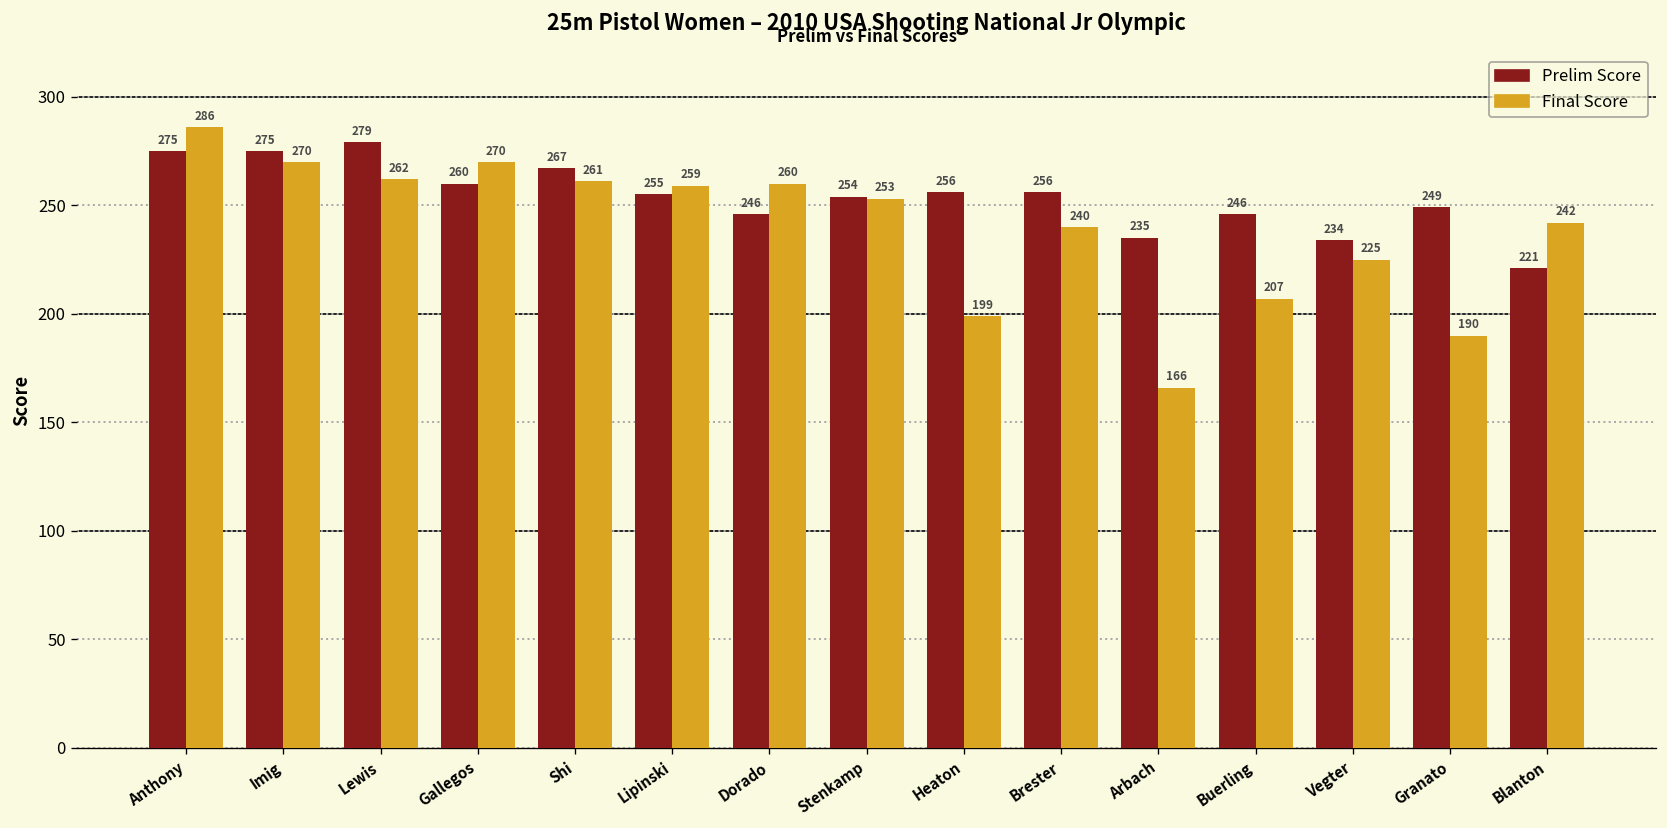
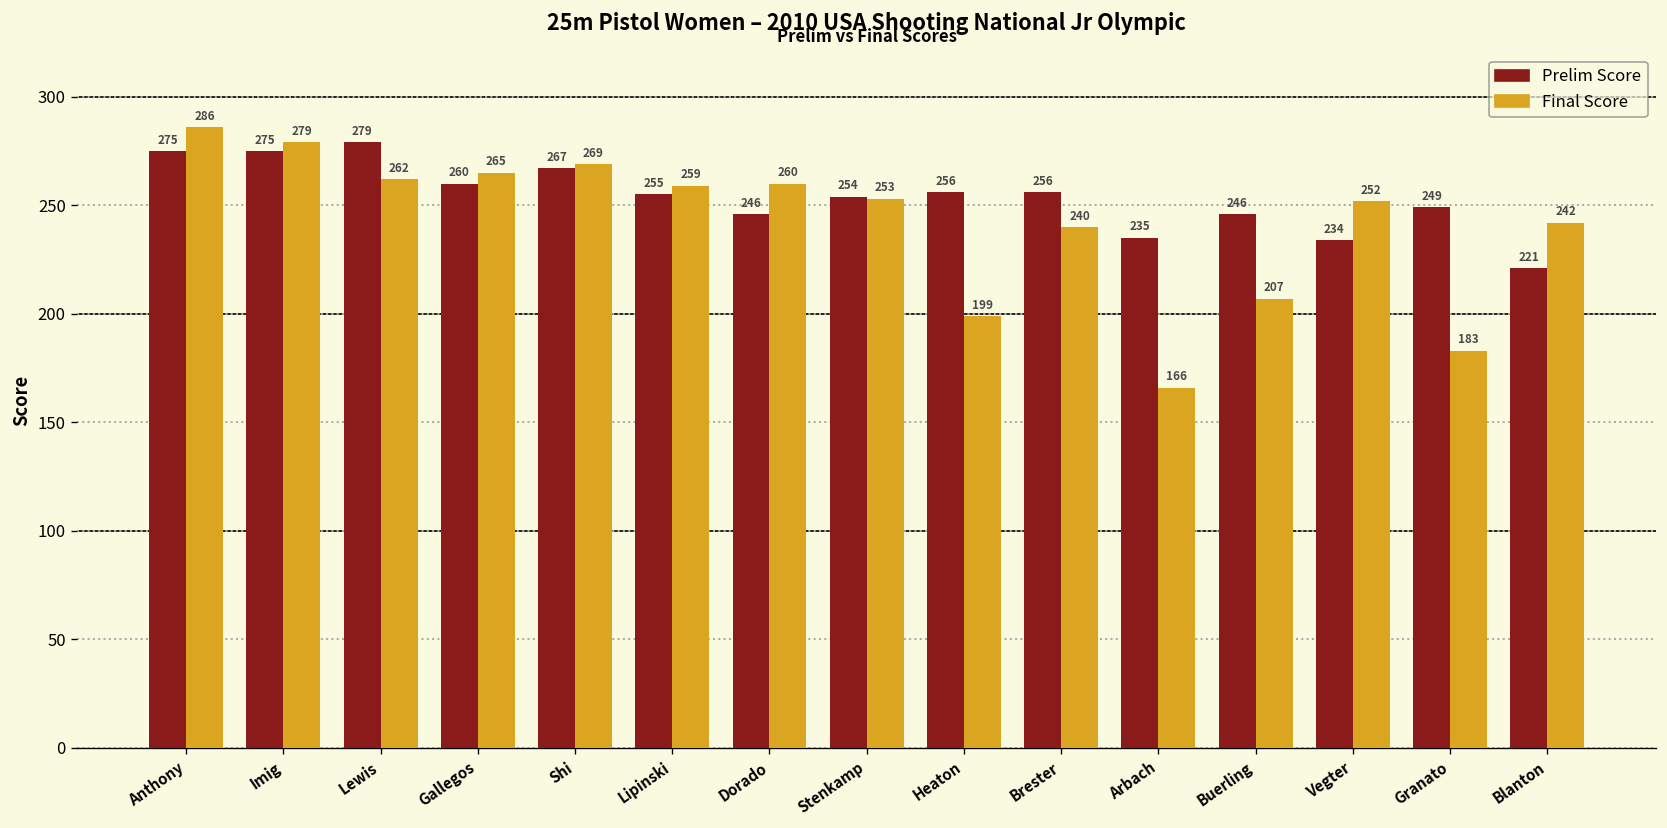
Final Score, Imig: 270 -> 279
Final Score, Gallegos: 270 -> 265
Final Score, Shi: 261 -> 269
Final Score, Vegter: 225 -> 252
Final Score, Granato: 190 -> 183
